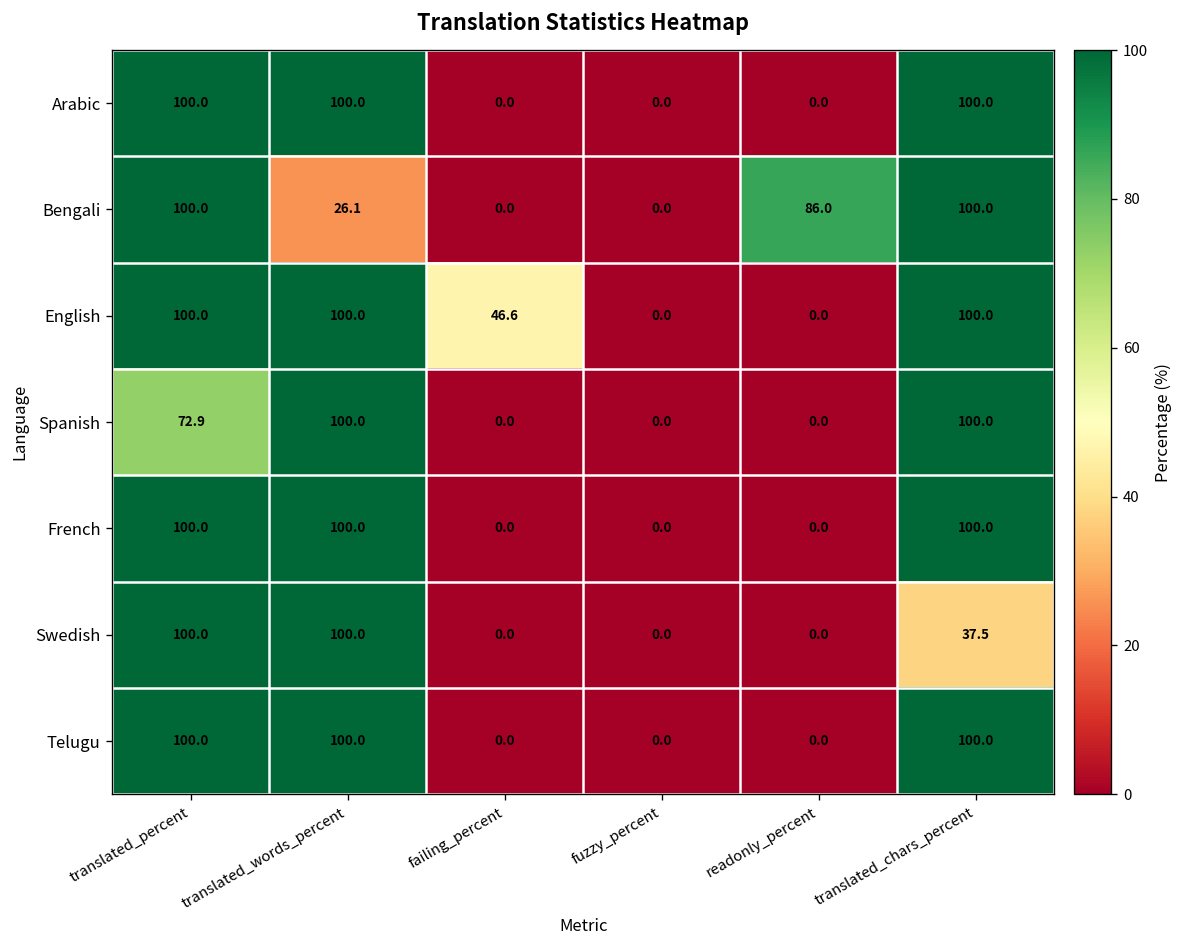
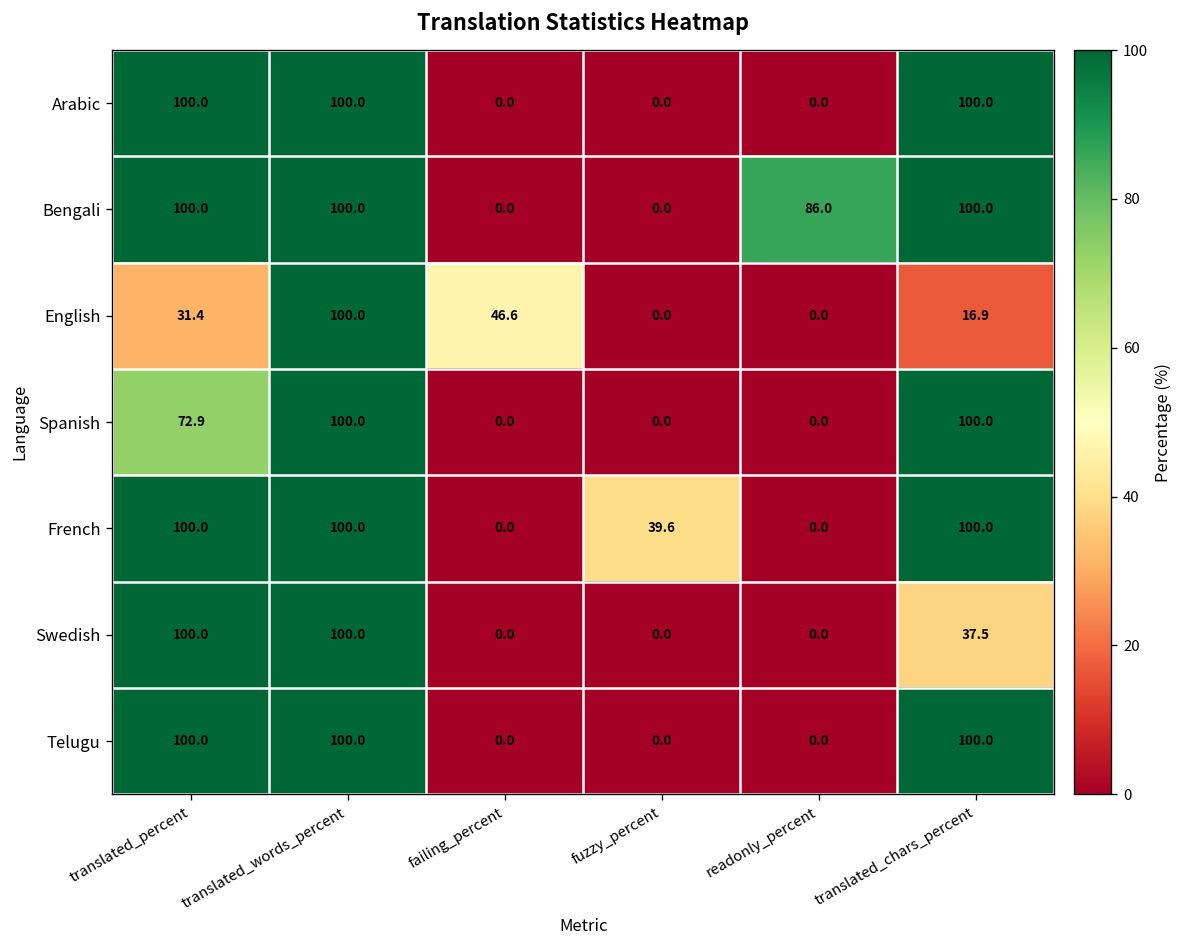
Bengali, translated_words_percent: 26.1 -> 100.0
English, translated_percent: 100.0 -> 31.4
English, translated_chars_percent: 100.0 -> 16.9
French, fuzzy_percent: 0.0 -> 39.6
